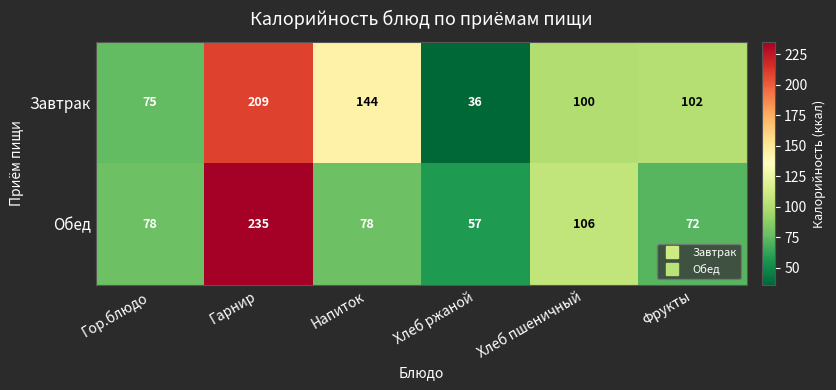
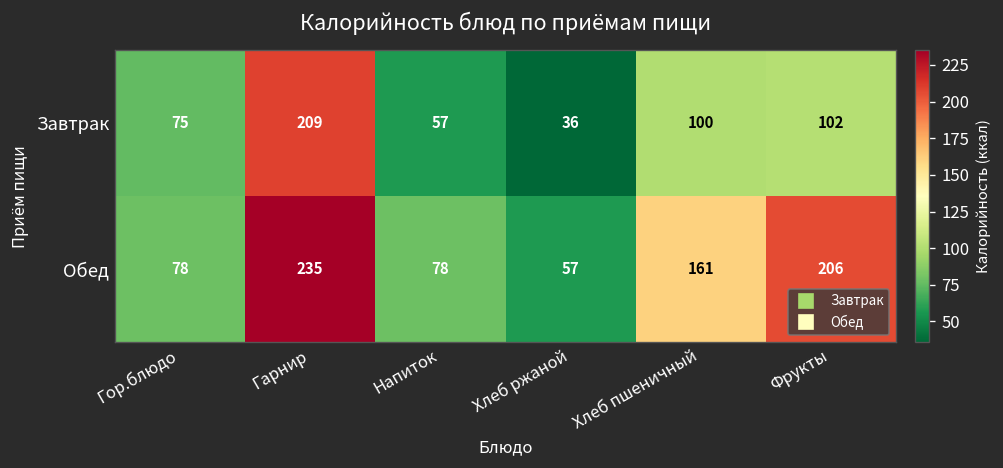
Завтрак, Напиток: 144 -> 57
Обед, Хлеб пшеничный: 106 -> 161
Обед, Фрукты: 72 -> 206
